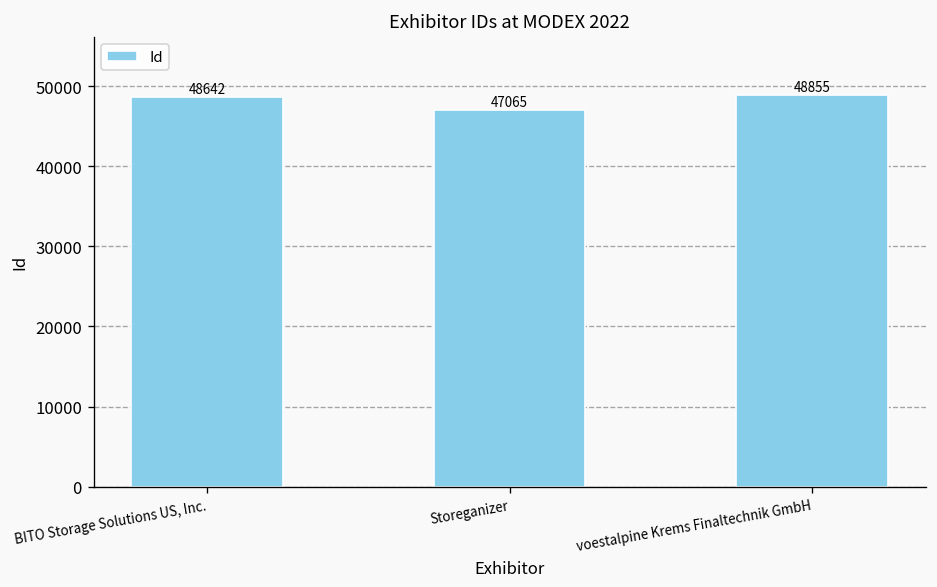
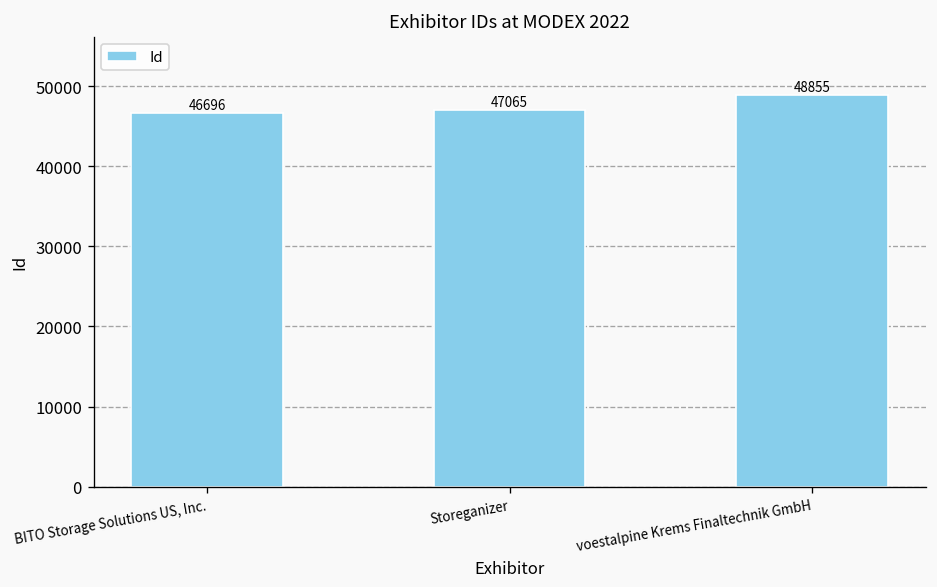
BITO Storage Solutions US, Inc.: 48642 -> 46696
